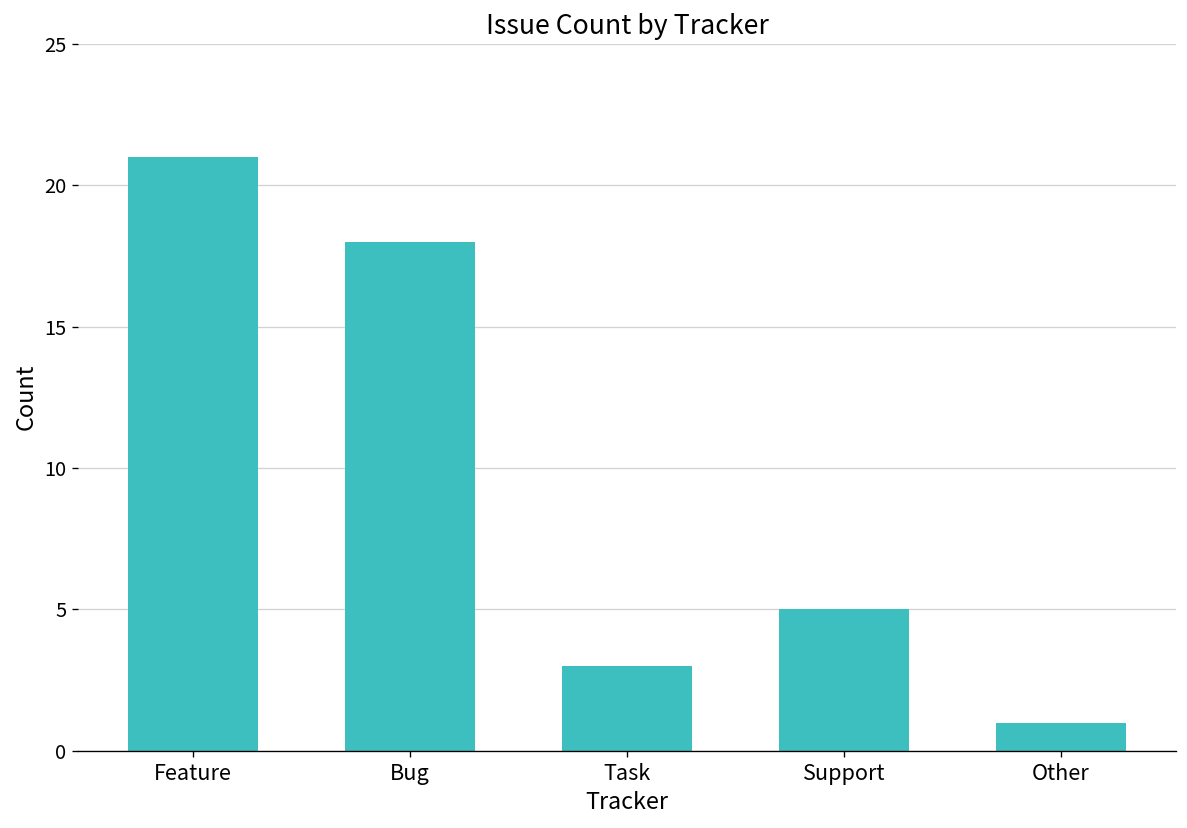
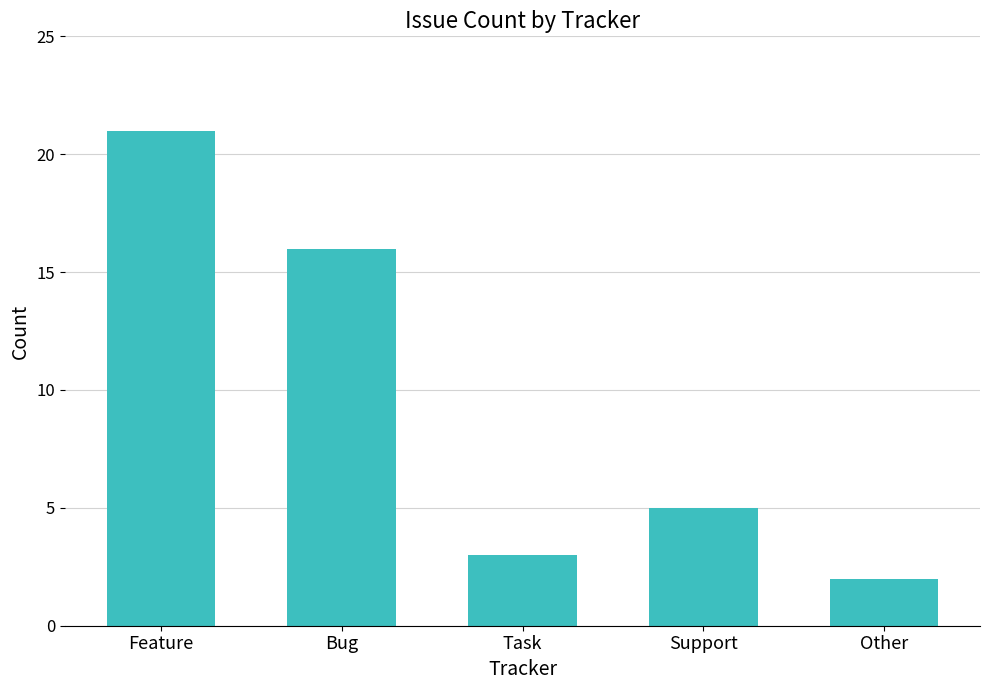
Bug: 18 -> 16
Other: 1 -> 2
